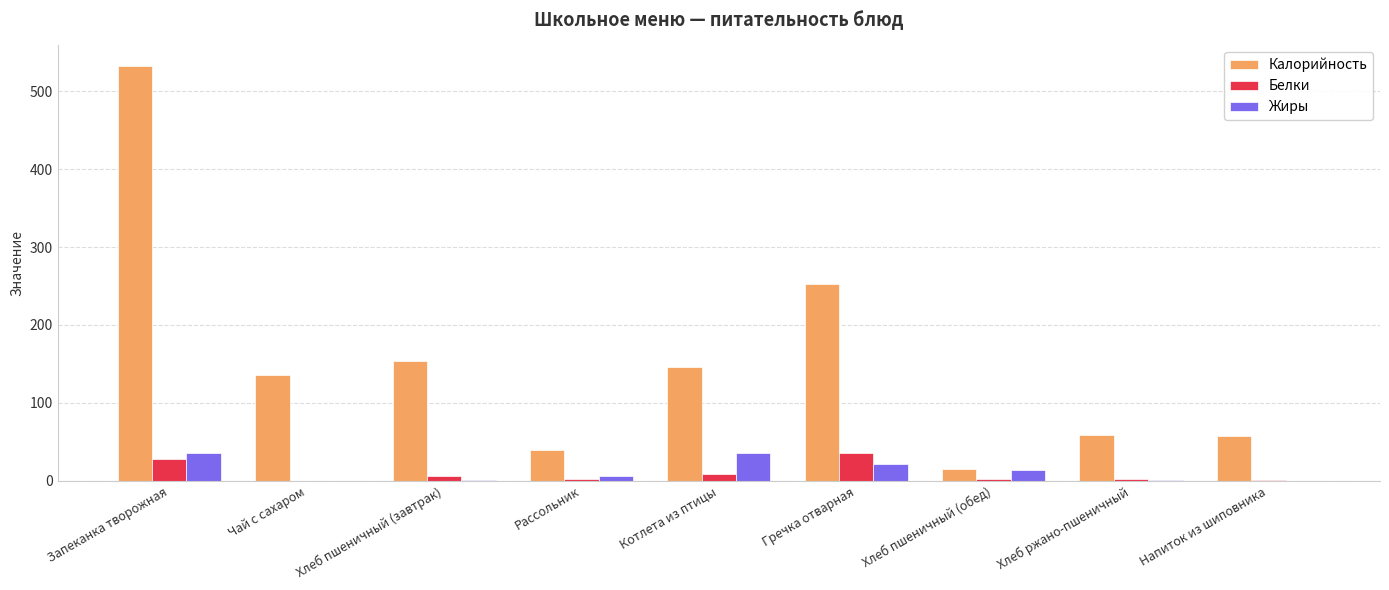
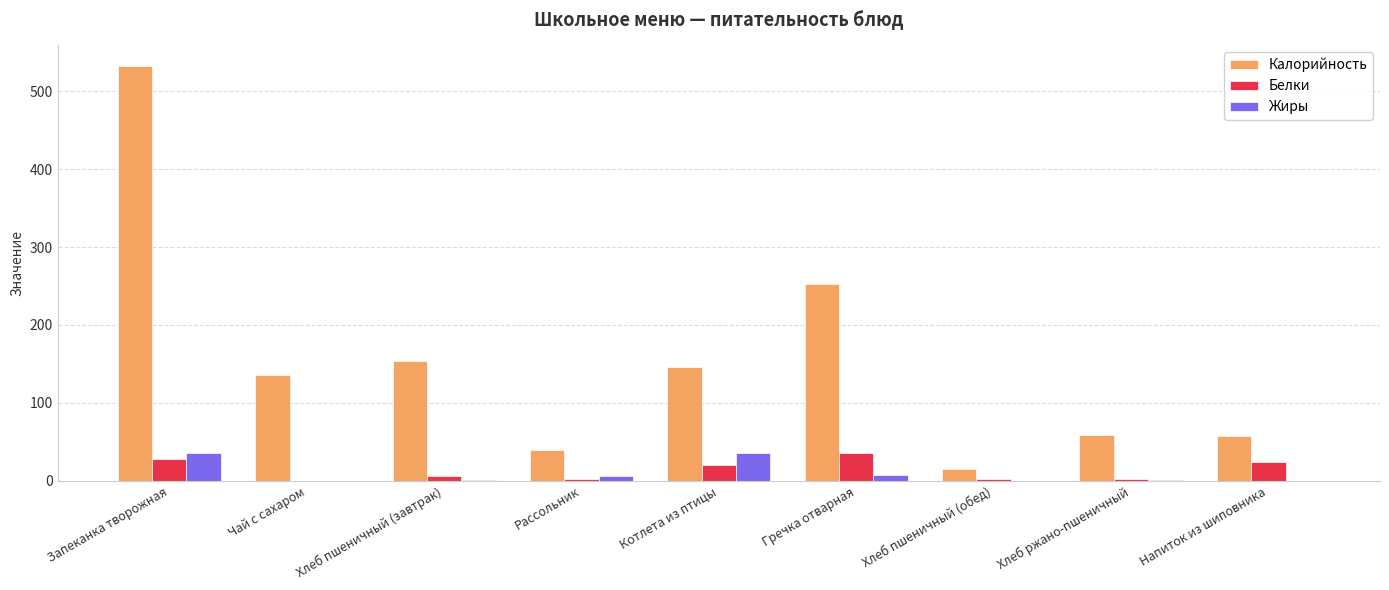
Белки, Котлета из птицы: 10 -> 20
Жиры, Гречка отварная: 20 -> 10
Жиры, Хлеб пшеничный (обед): 10 -> 0
Белки, Напиток из шиповника: 0 -> 20
